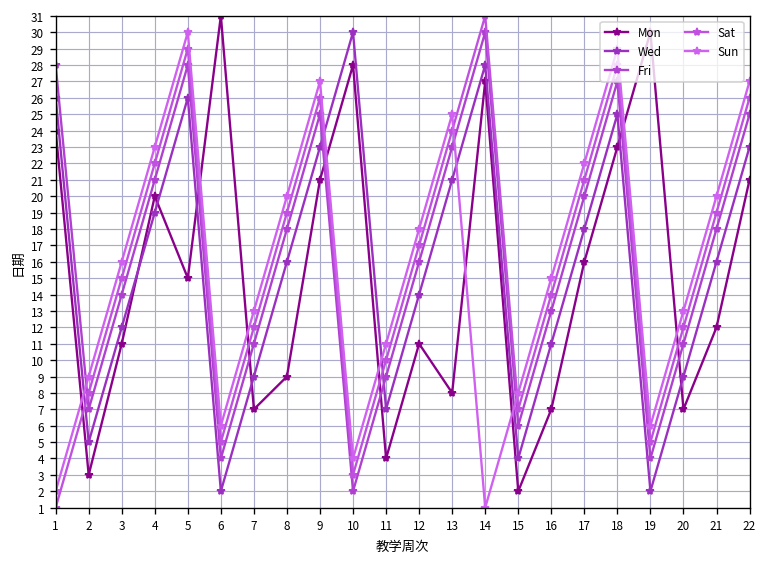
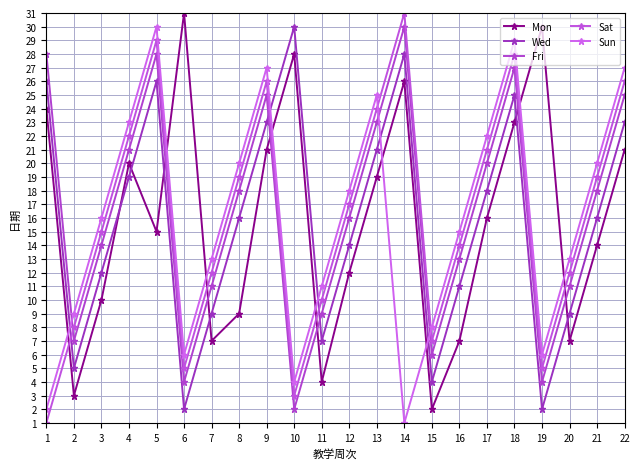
Mon, 3: 11 -> 10
Mon, 12: 11 -> 12
Mon, 13: 8 -> 19
Mon, 14: 27 -> 26
Mon, 21: 12 -> 14
